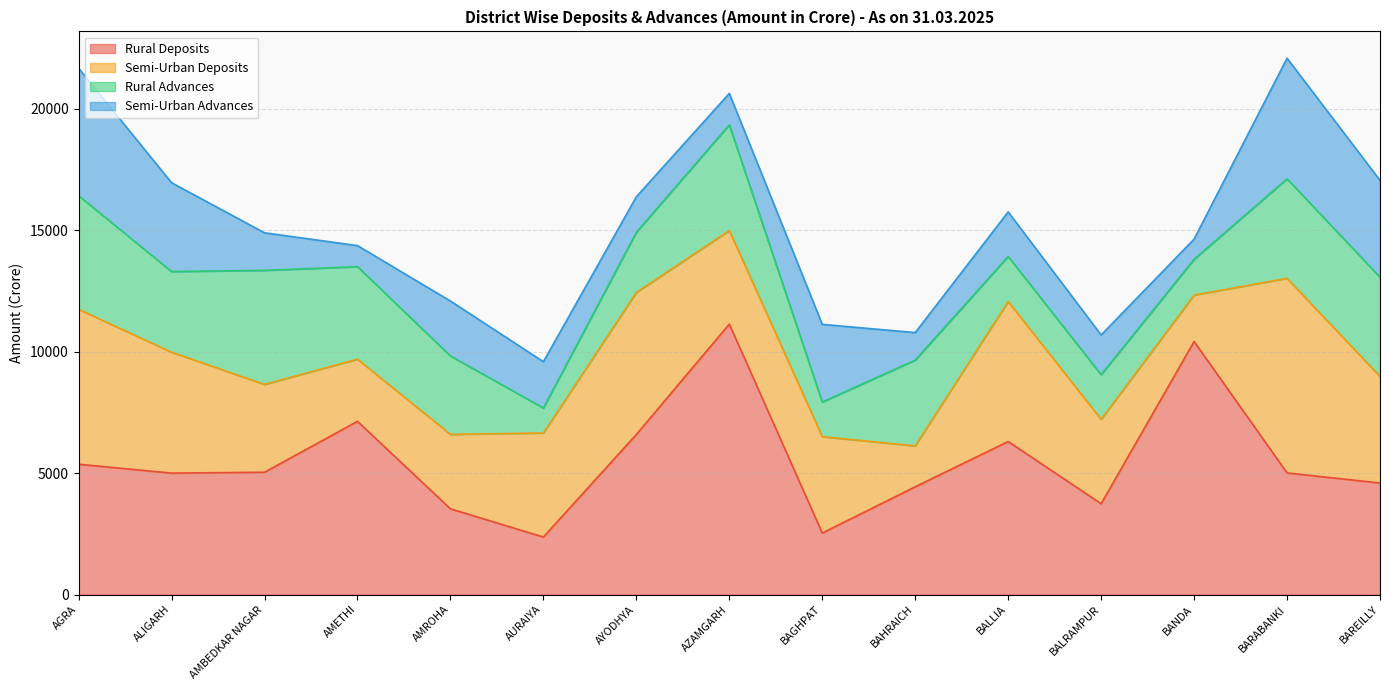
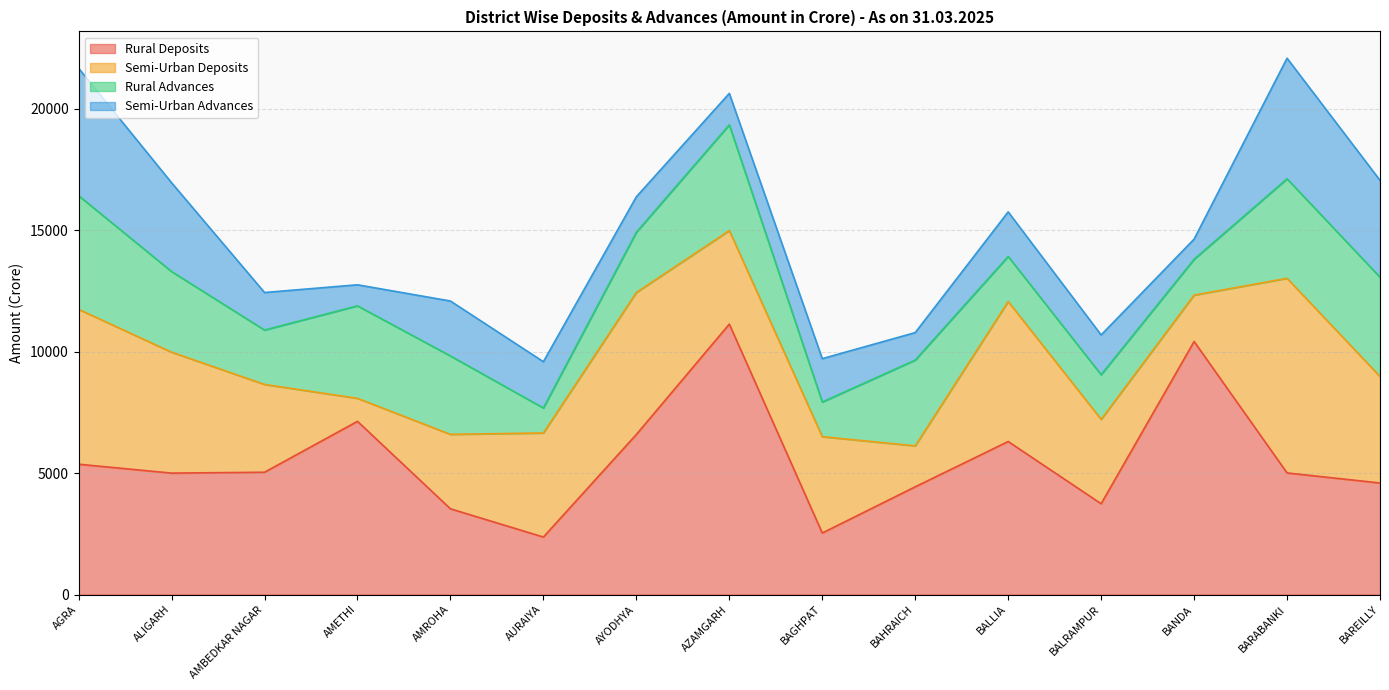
Rural Advances, AMBEDKAR NAGAR: 4700 -> 2200
Semi-Urban Deposits, AMETHI: 2600 -> 900
Semi-Urban Advances, BAGHPAT: 3200 -> 1800
